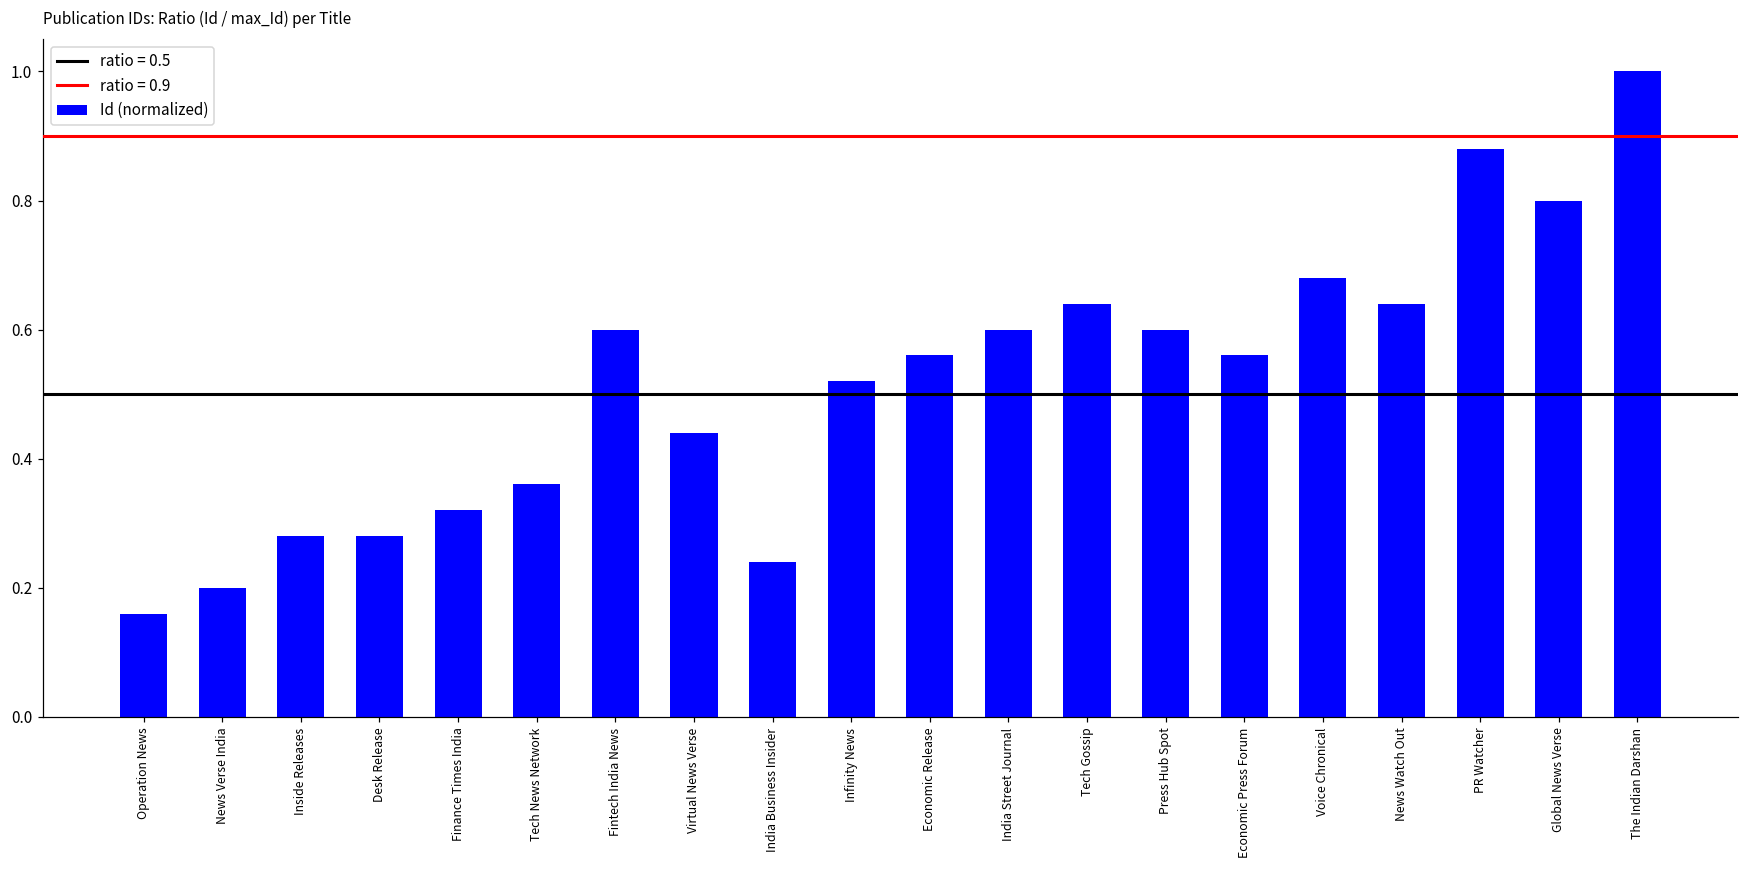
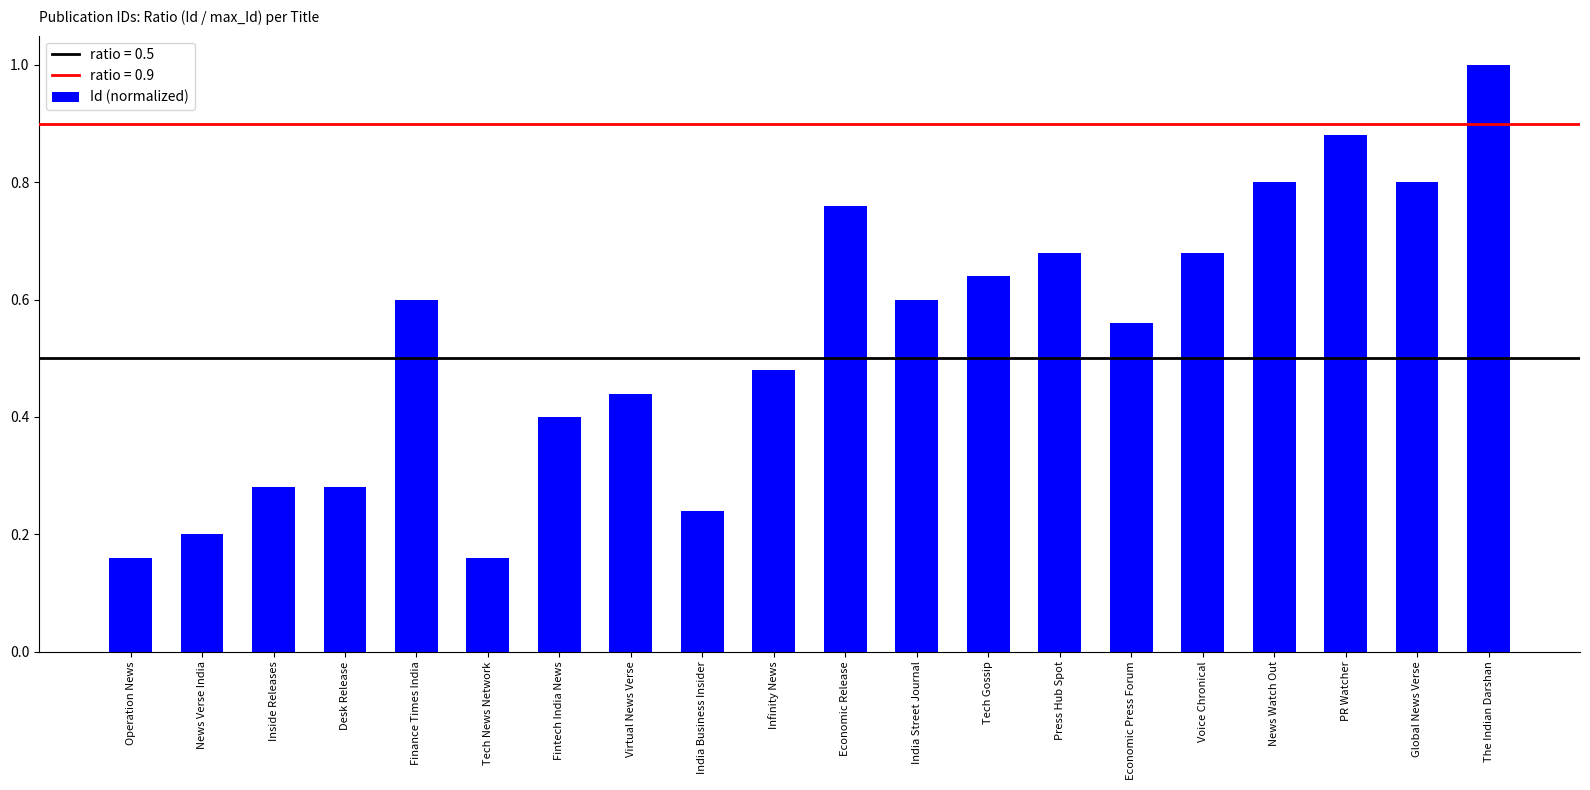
Finance Times India: 0.32 -> 0.60
Tech News Network: 0.36 -> 0.16
Fintech India News: 0.60 -> 0.40
Infinity News: 0.52 -> 0.48
Economic Release: 0.56 -> 0.76
Press Hub Spot: 0.60 -> 0.68
News Watch Out: 0.64 -> 0.80
